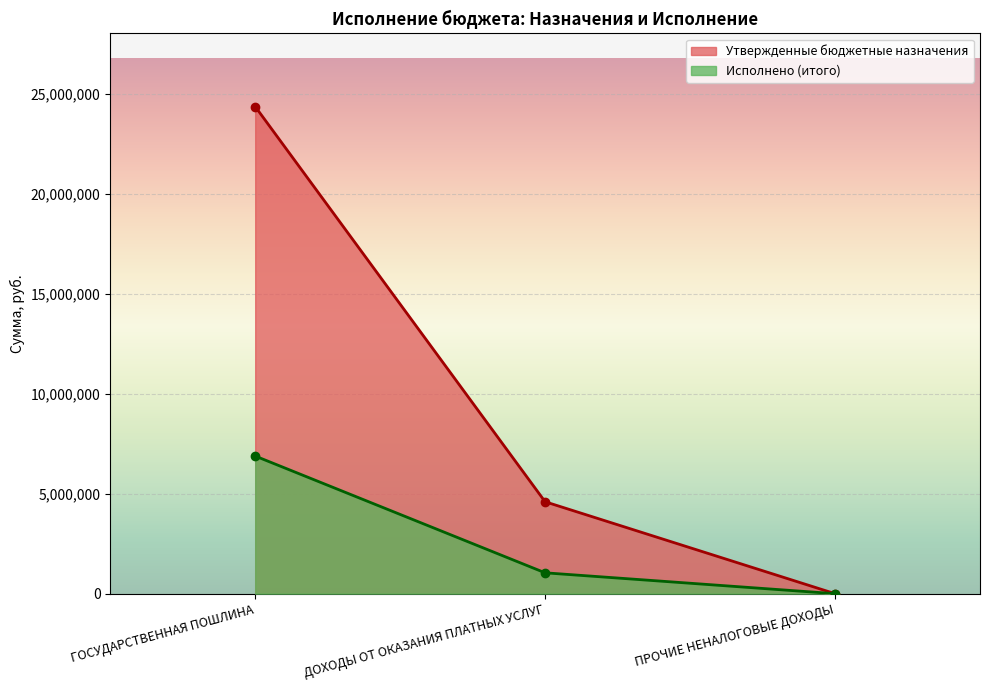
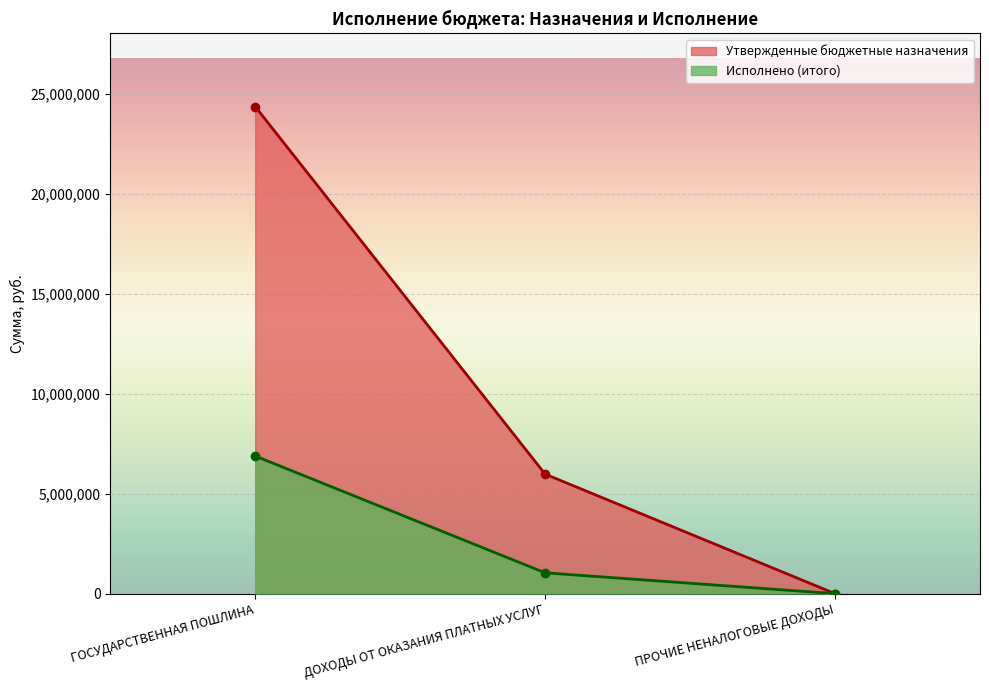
Утвержденные бюджетные назначения, ДОХОДЫ ОТ ОКАЗАНИЯ ПЛАТНЫХ УСЛУГ: 4,600,000 -> 6,000,000
